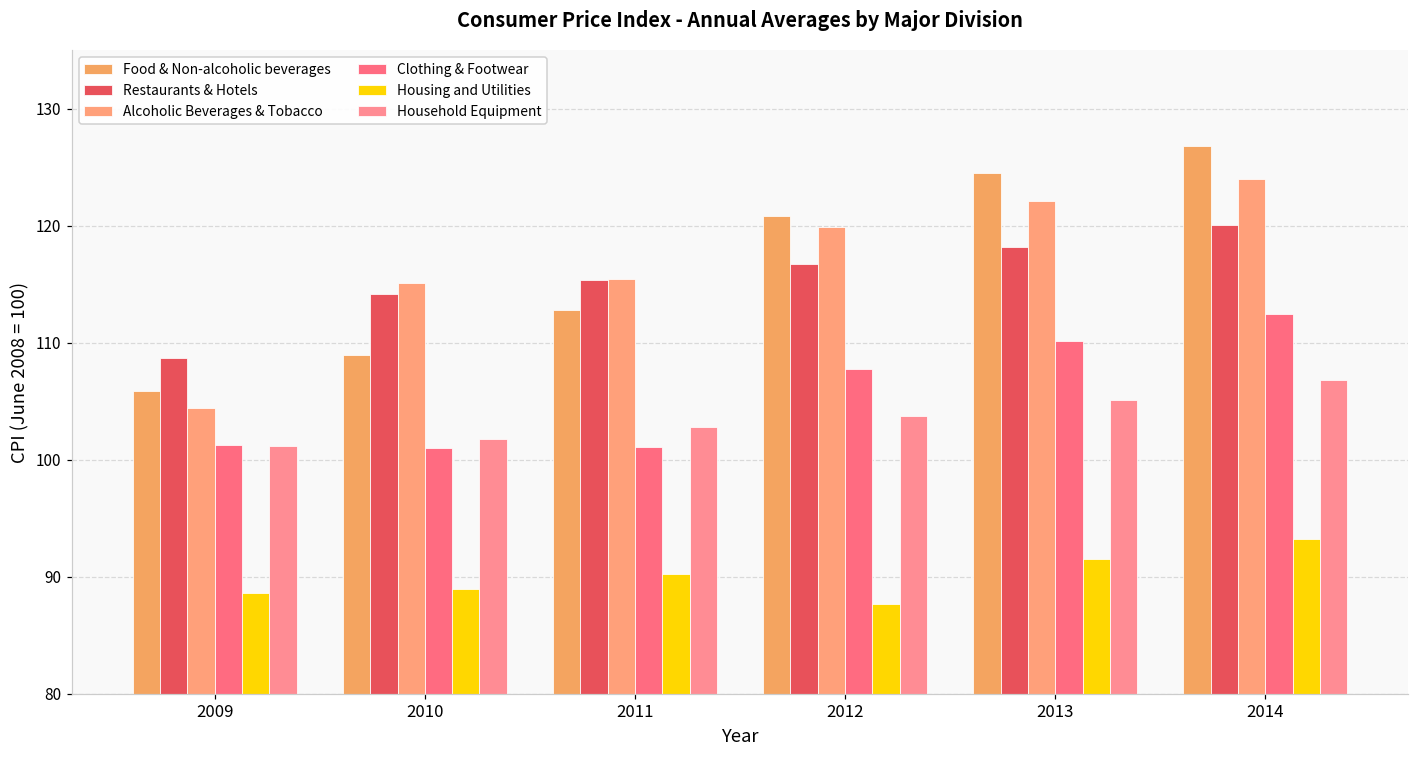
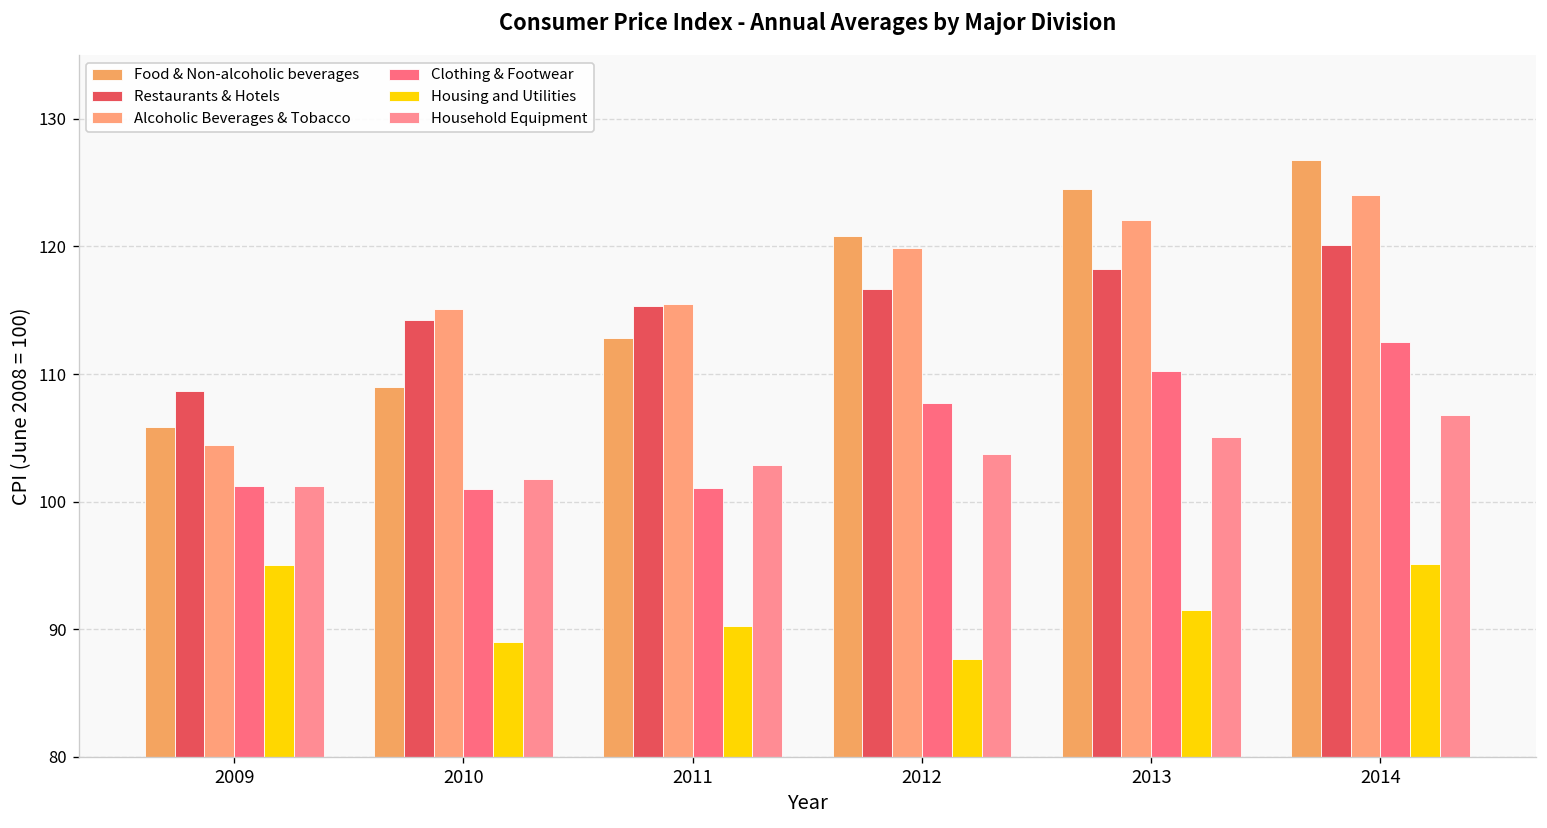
Housing and Utilities, 2009: 88.6 -> 95.0
Housing and Utilities, 2014: 93.2 -> 95.1
